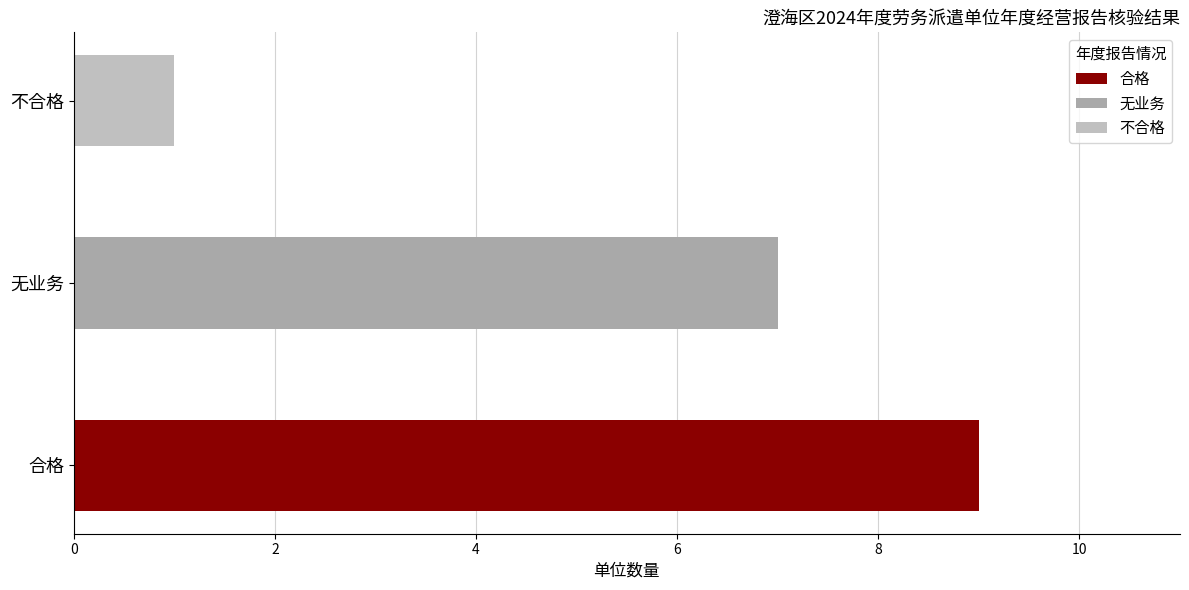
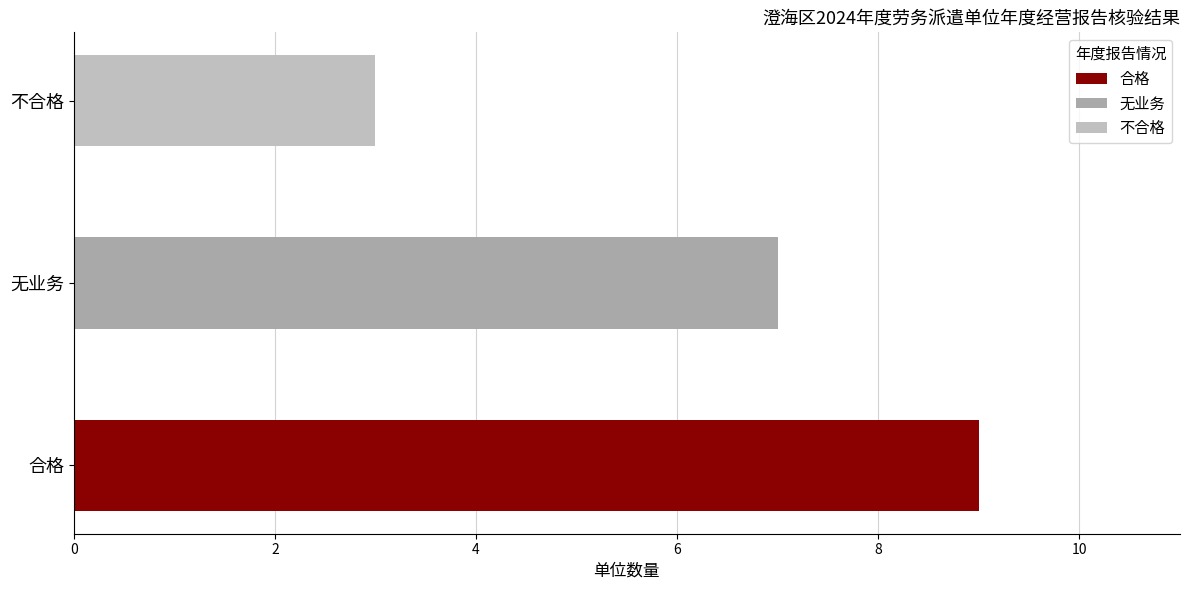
不合格: 1 -> 3
